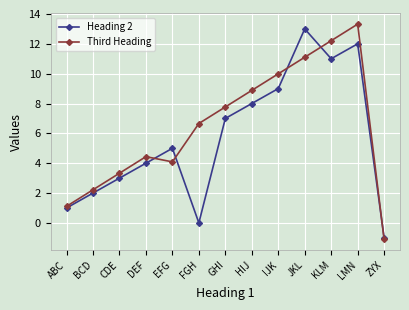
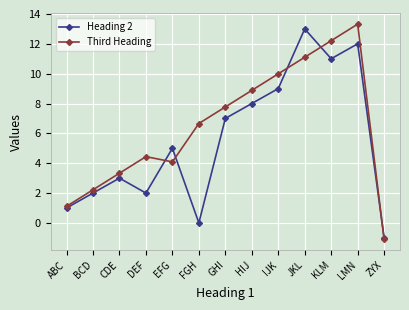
Heading 2, DEF: 4 -> 2
